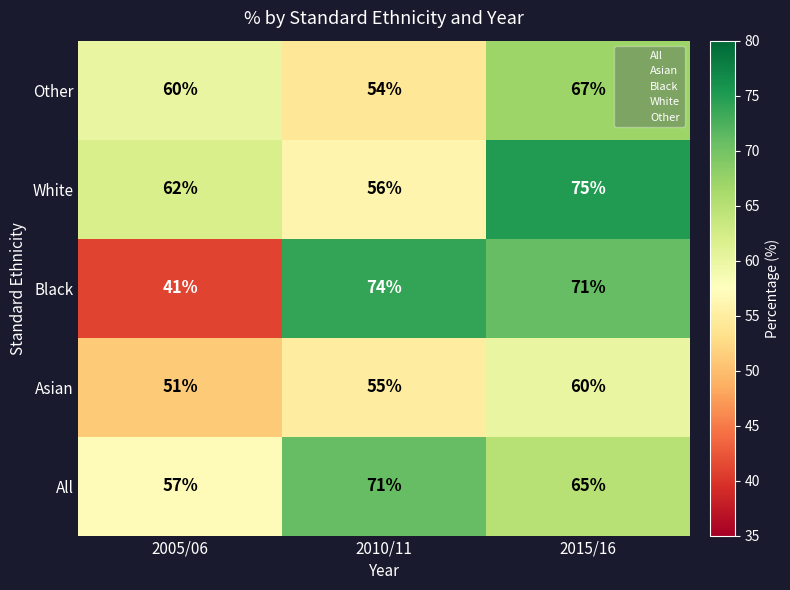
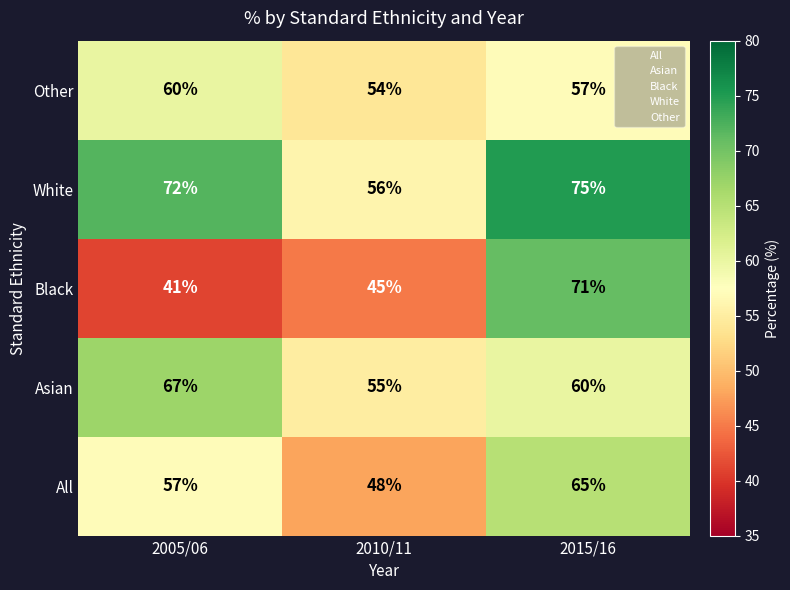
Other, 2015/16: 67% -> 57%
White, 2005/06: 62% -> 72%
Black, 2010/11: 74% -> 45%
Asian, 2005/06: 51% -> 67%
All, 2010/11: 71% -> 48%
